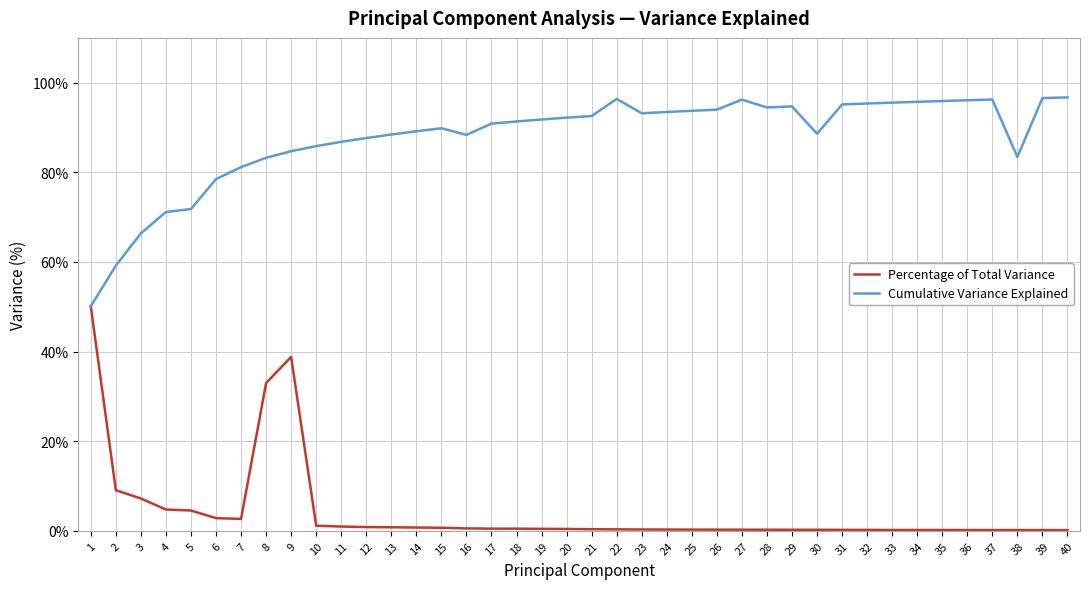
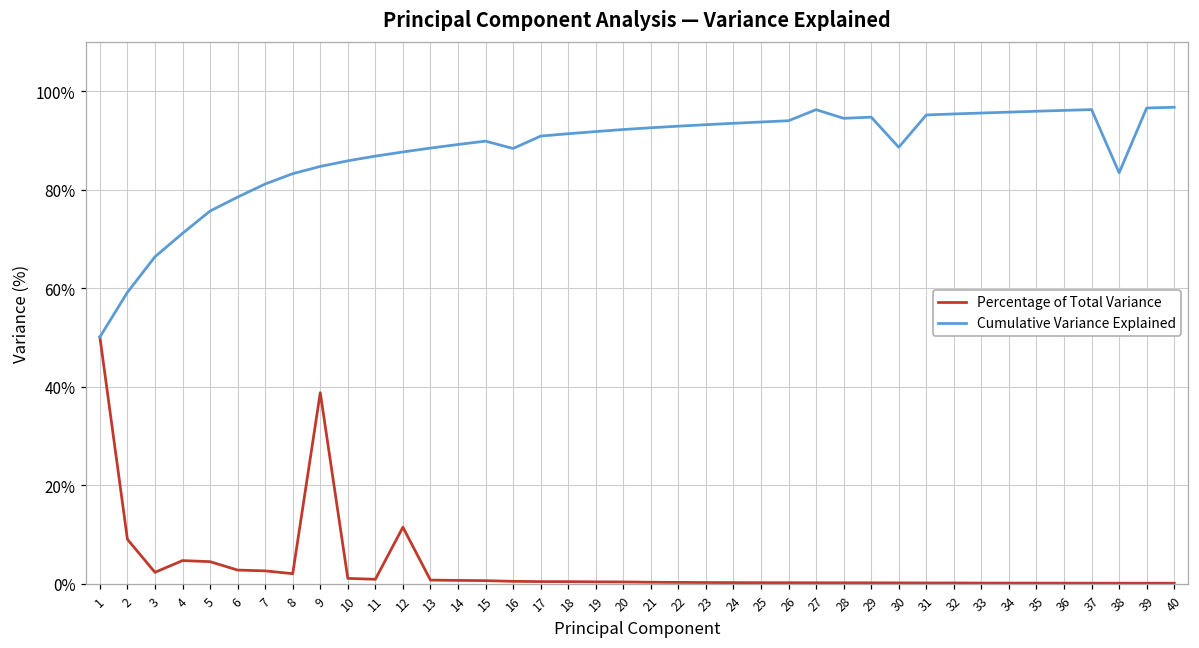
Percentage of Total Variance, 3: 7% -> 2%
Cumulative Variance Explained, 5: 72% -> 76%
Percentage of Total Variance, 8: 33% -> 2%
Percentage of Total Variance, 12: 1% -> 12%
Cumulative Variance Explained, 22: 96% -> 93%
